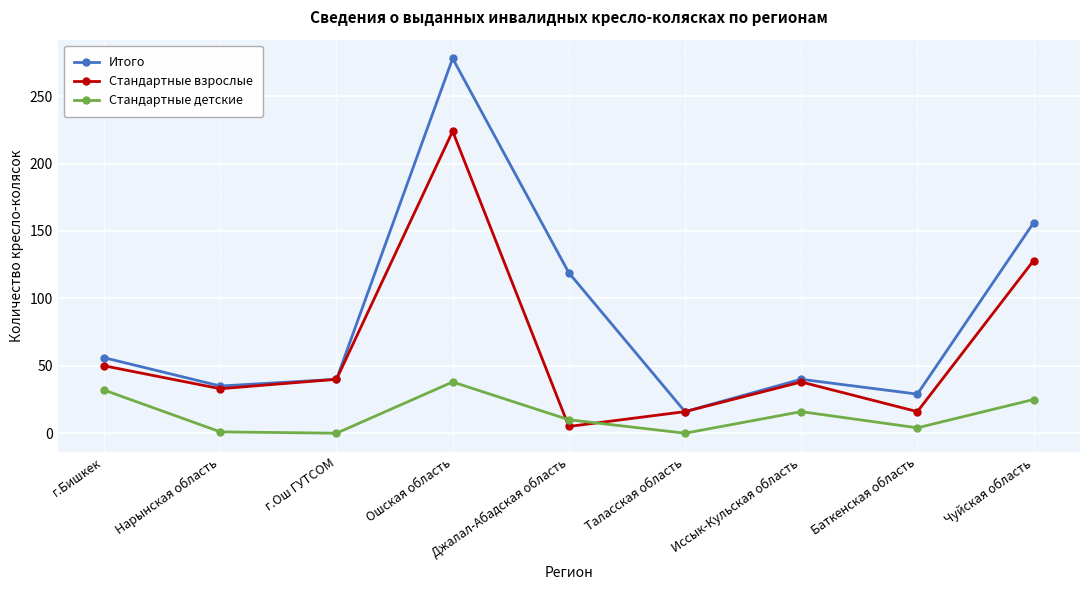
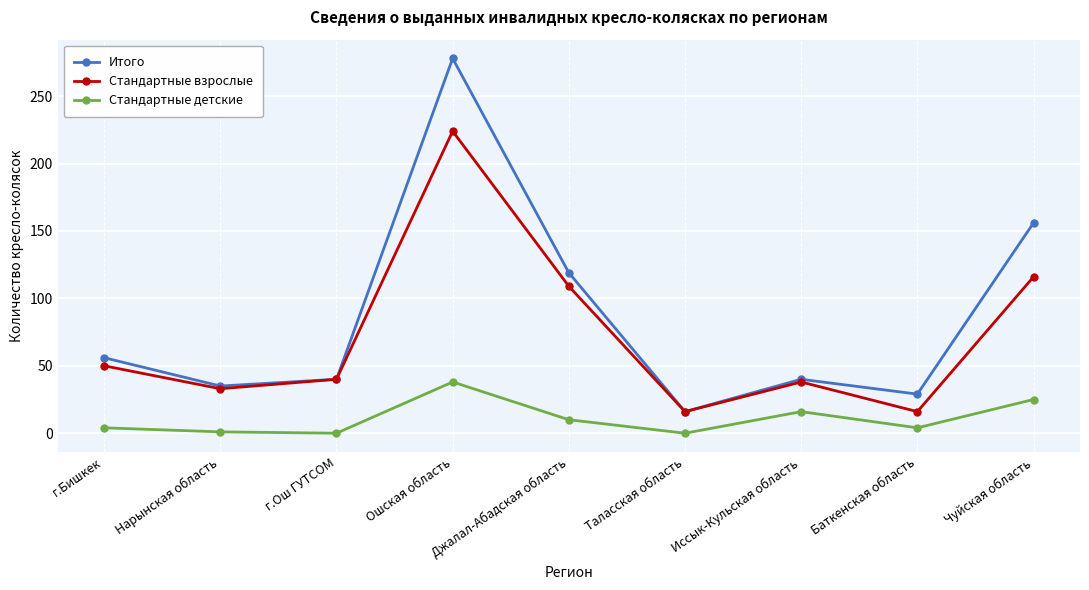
Стандартные детские, г.Бишкек: 32 -> 4
Стандартные взрослые, Джалал-Абадская область: 5 -> 109
Стандартные взрослые, Чуйская область: 128 -> 116
